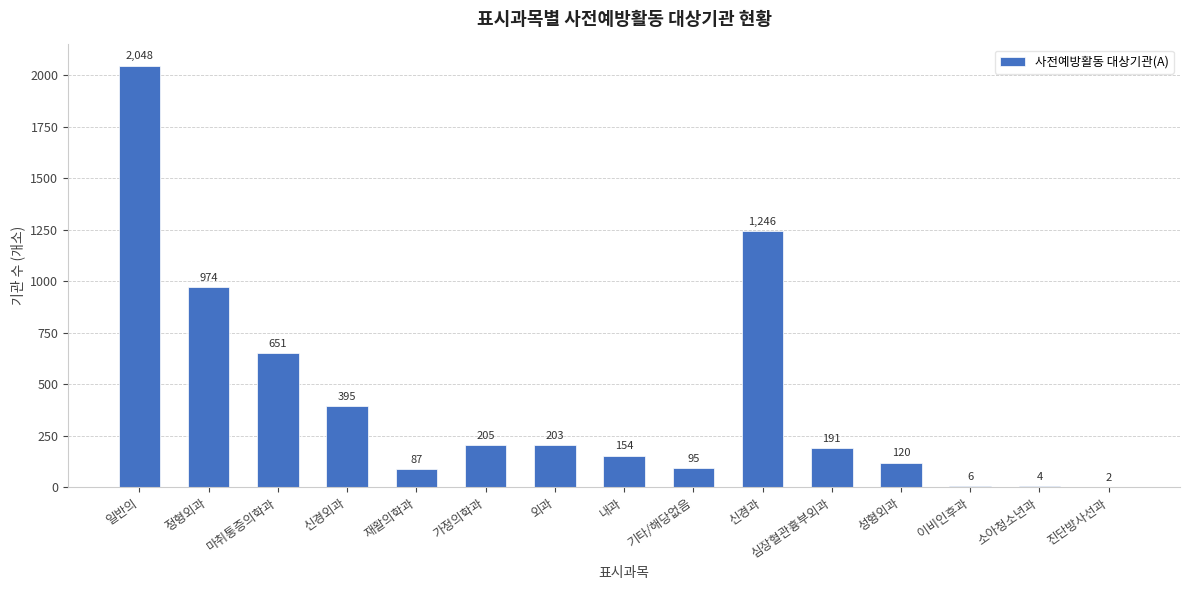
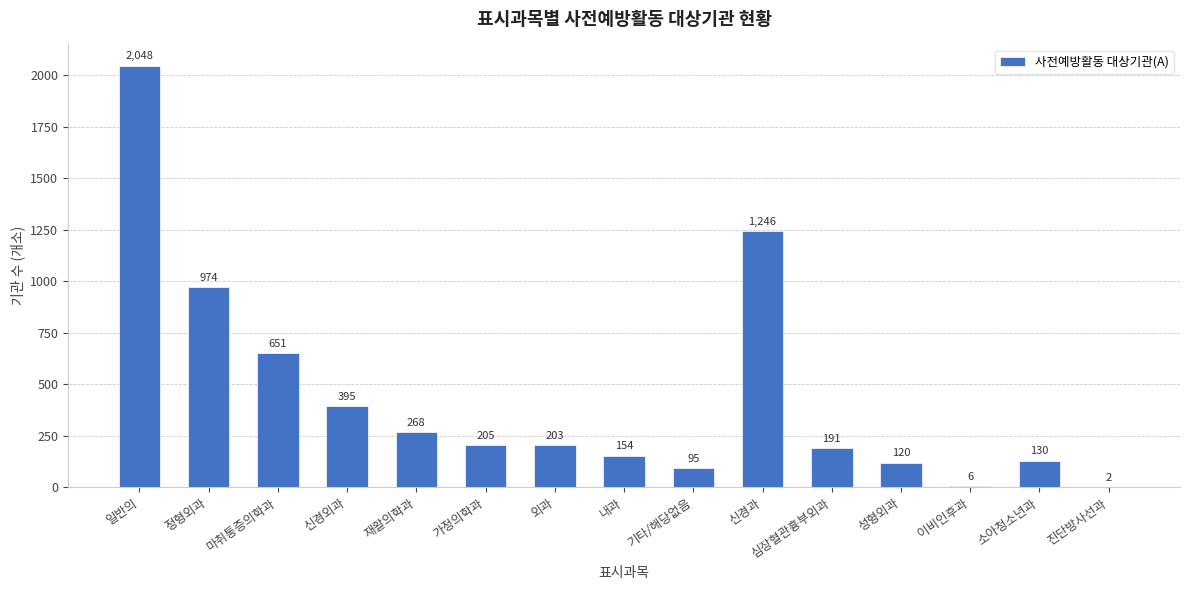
재활의학과: 87 -> 268
소아청소년과: 4 -> 130
